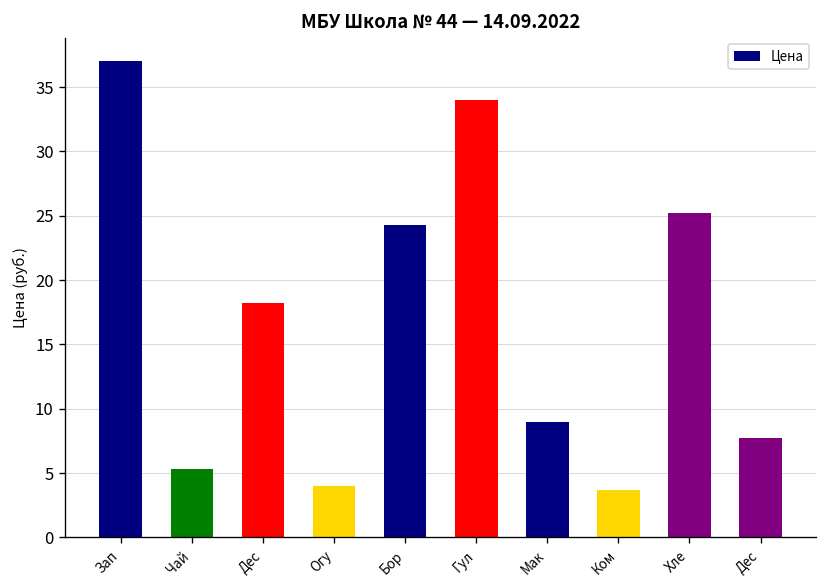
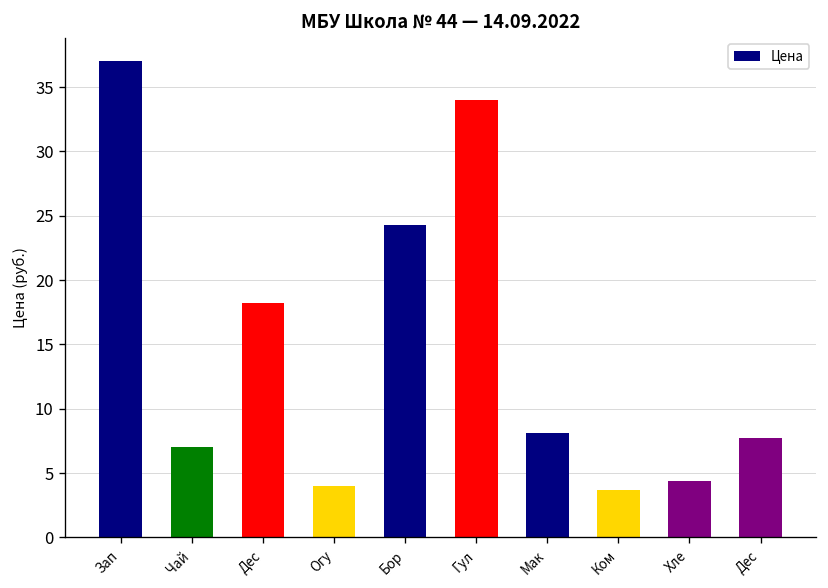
Чай: 5.3 -> 7.0
Мак: 9.0 -> 8.1
Хле: 25.2 -> 4.4
